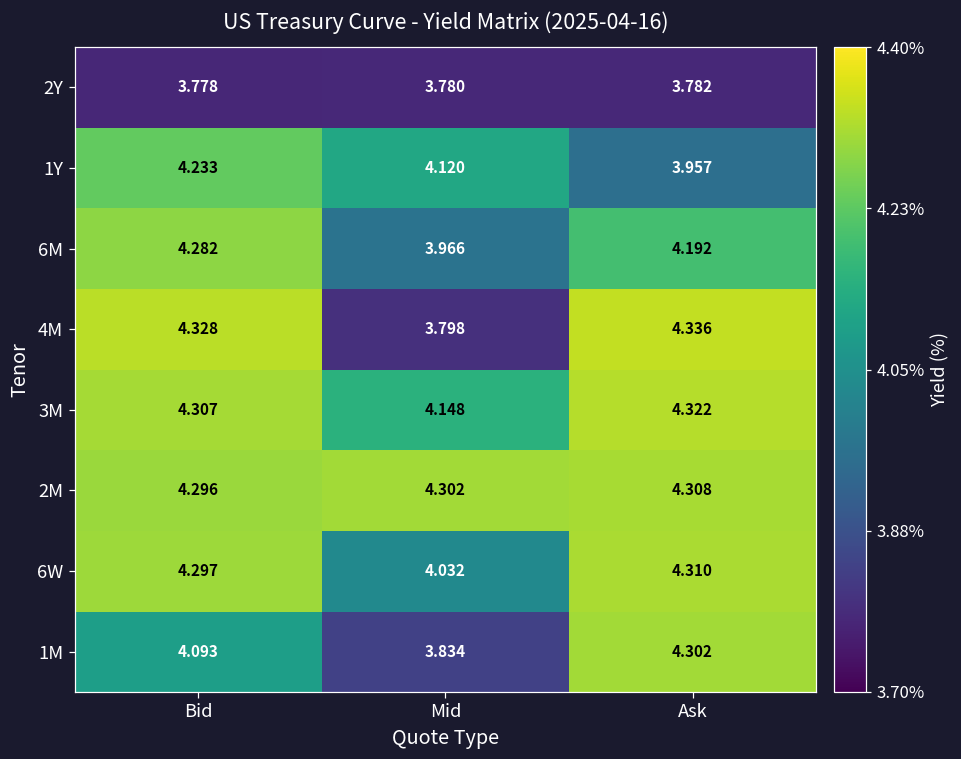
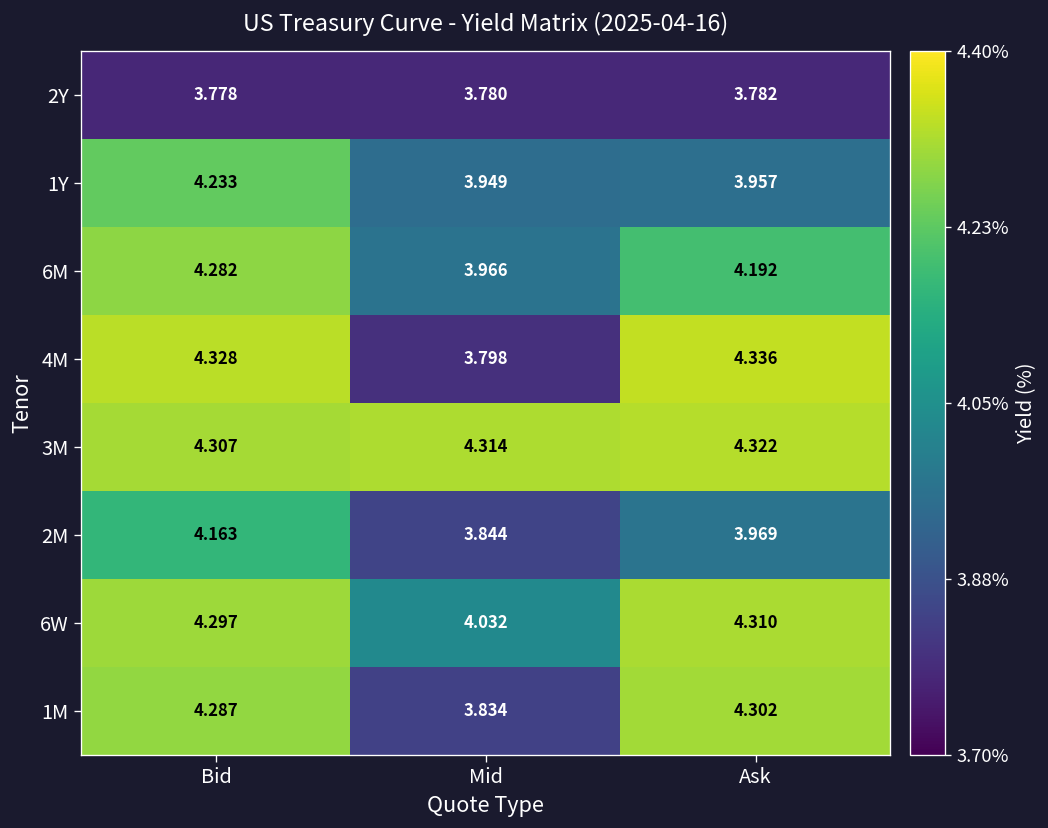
1Y, Mid: 4.120 -> 3.949
3M, Mid: 4.148 -> 4.314
2M, Bid: 4.296 -> 4.163
2M, Mid: 4.302 -> 3.844
2M, Ask: 4.308 -> 3.969
1M, Bid: 4.093 -> 4.287
